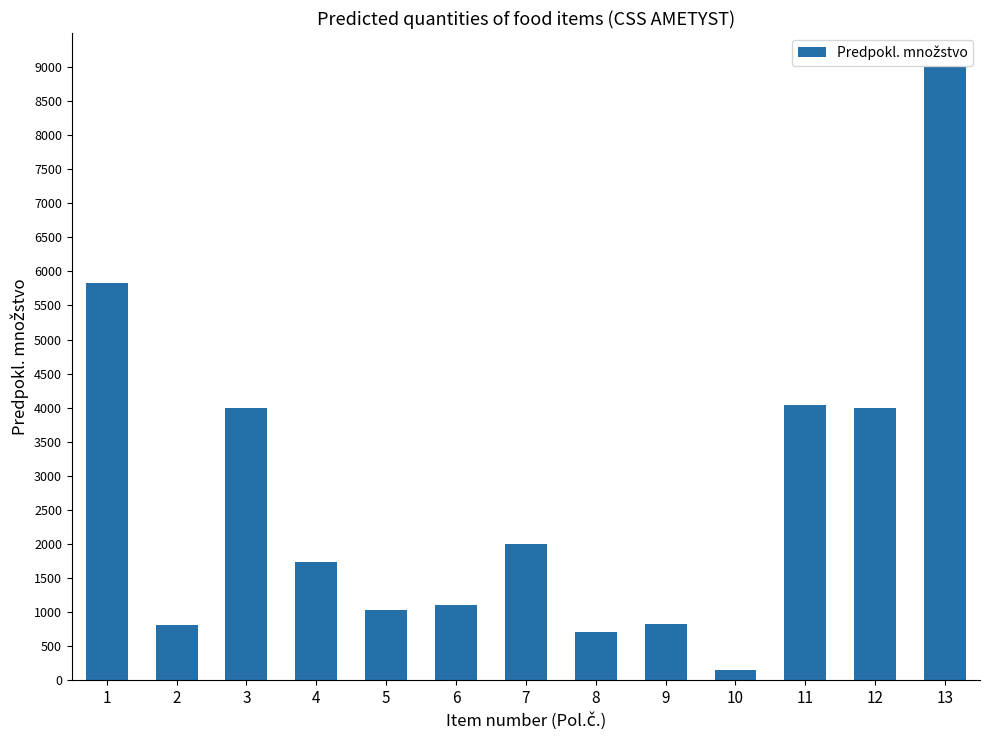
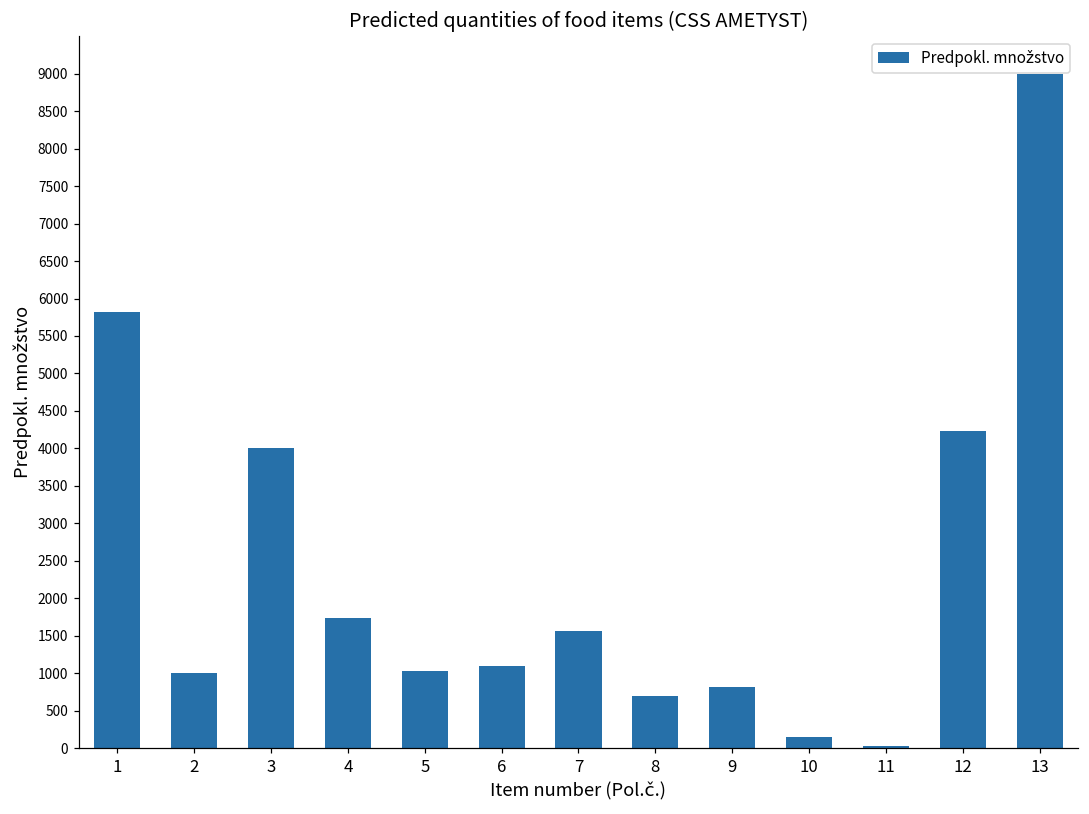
2: 800 -> 1000
7: 2000 -> 1600
11: 4000 -> 0
12: 4000 -> 4200
